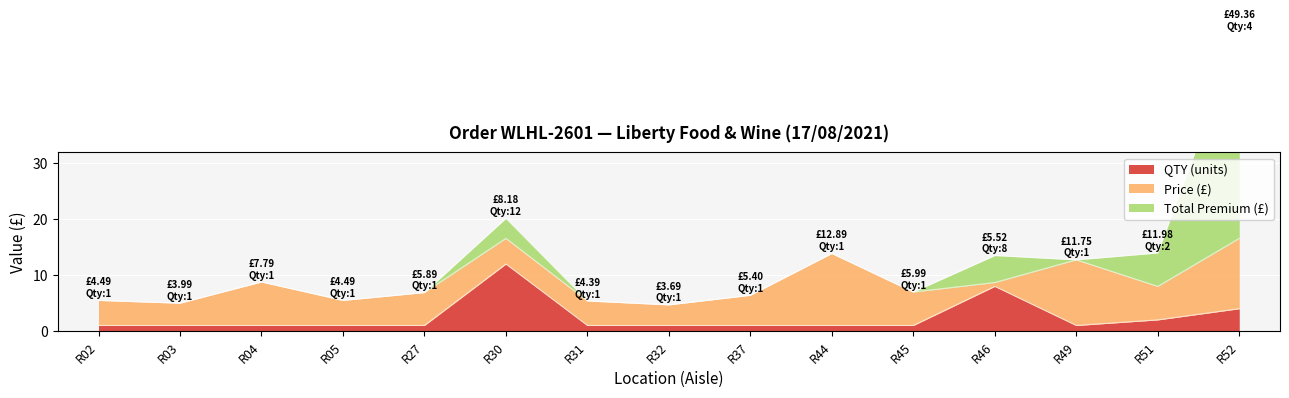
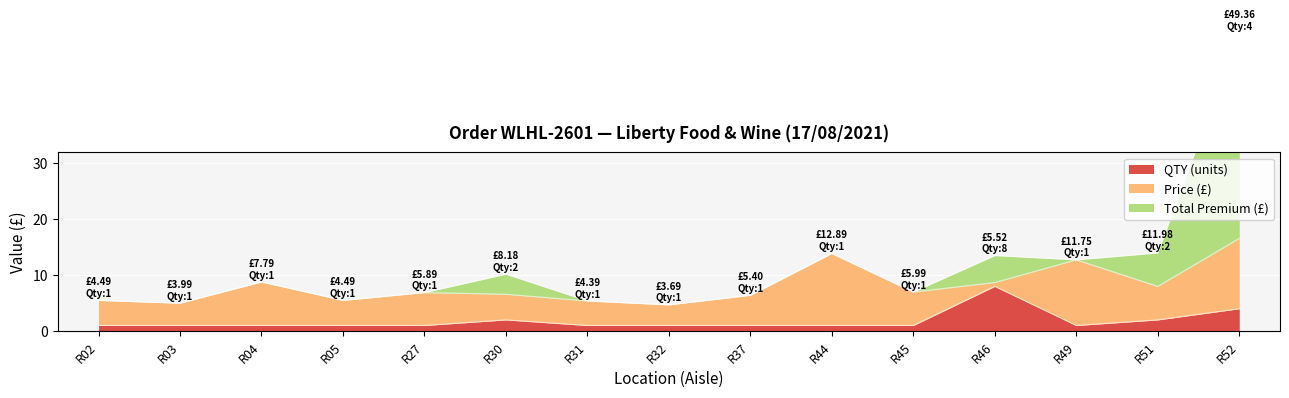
QTY (units), R30: 12 -> 2
